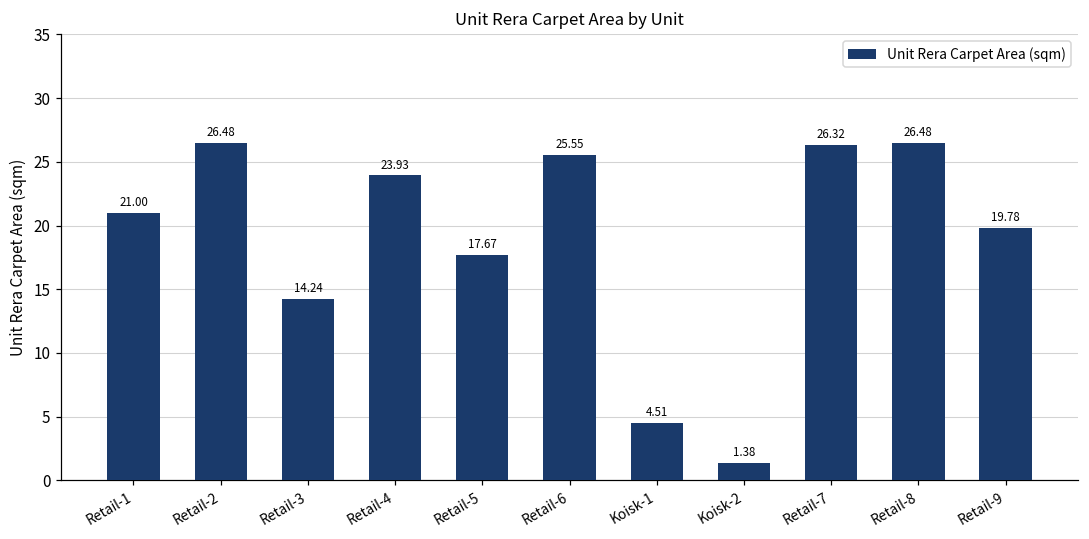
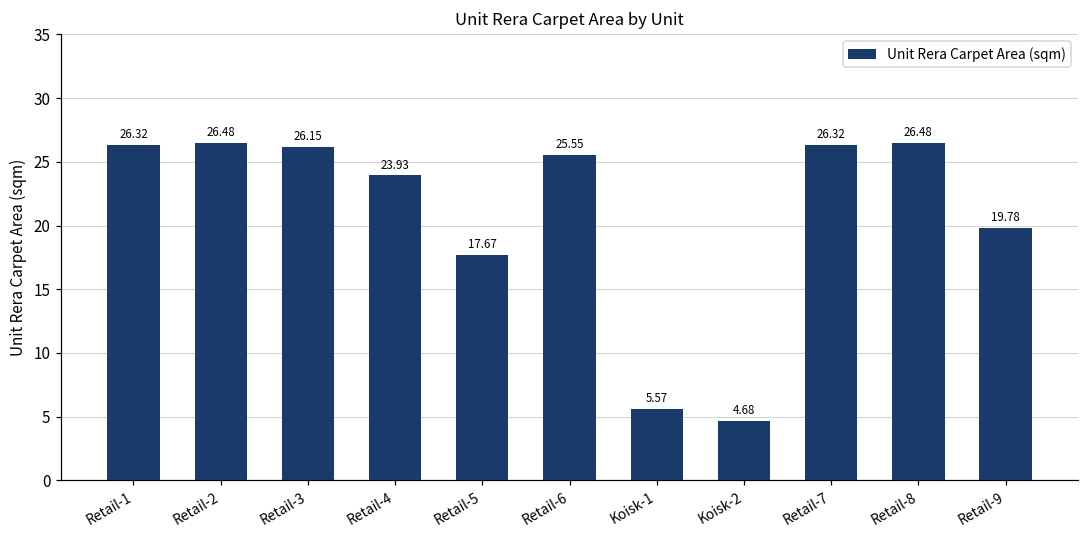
Retail-1: 21.00 -> 26.32
Retail-3: 14.24 -> 26.15
Koisk-1: 4.51 -> 5.57
Koisk-2: 1.38 -> 4.68
